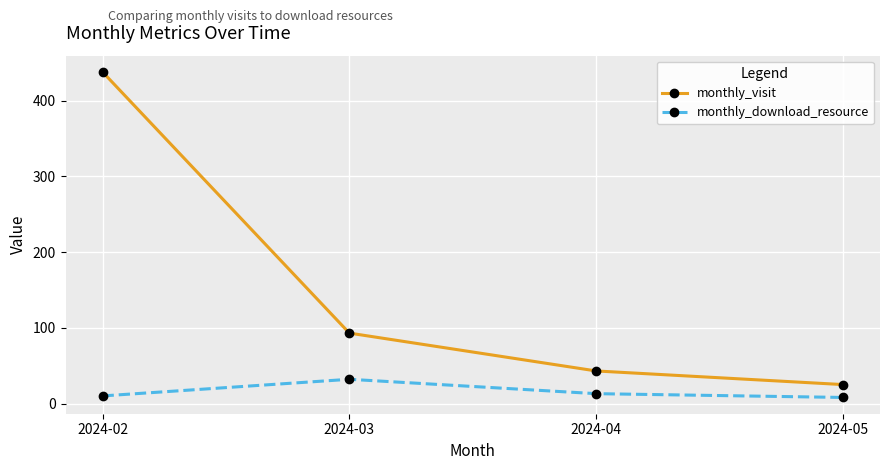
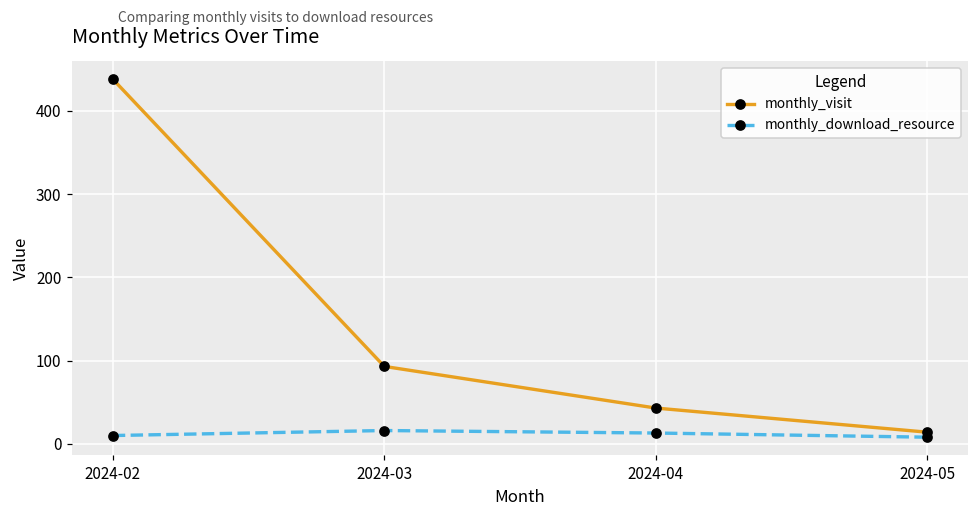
monthly_download_resource, 2024-03: 30 -> 20
monthly_visit, 2024-05: 30 -> 10
